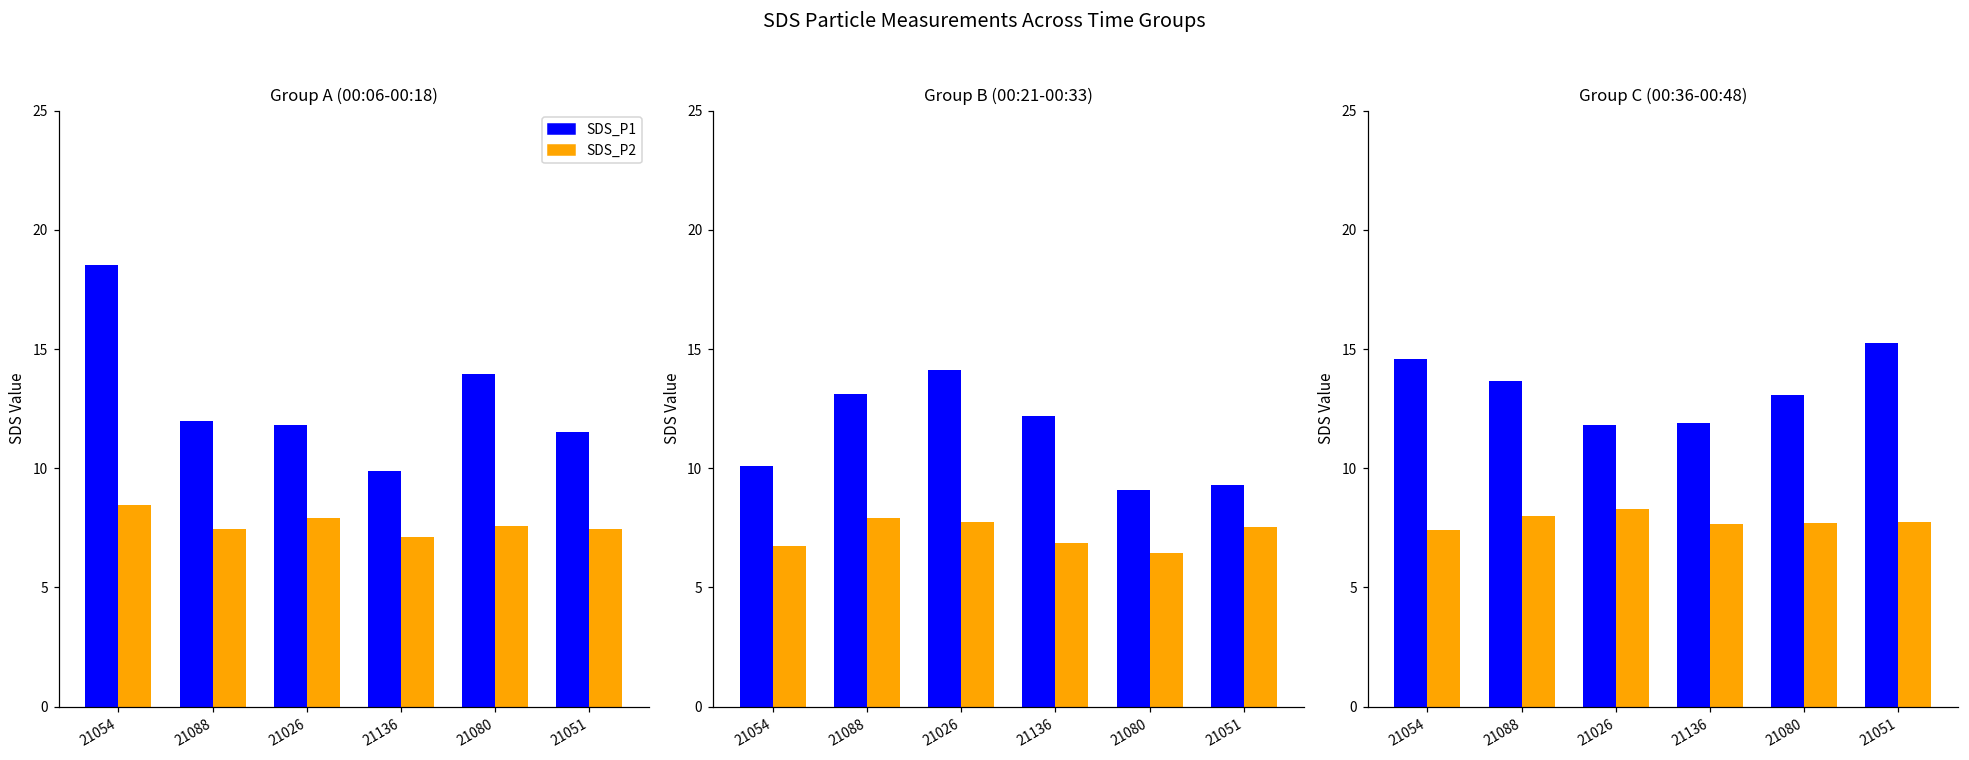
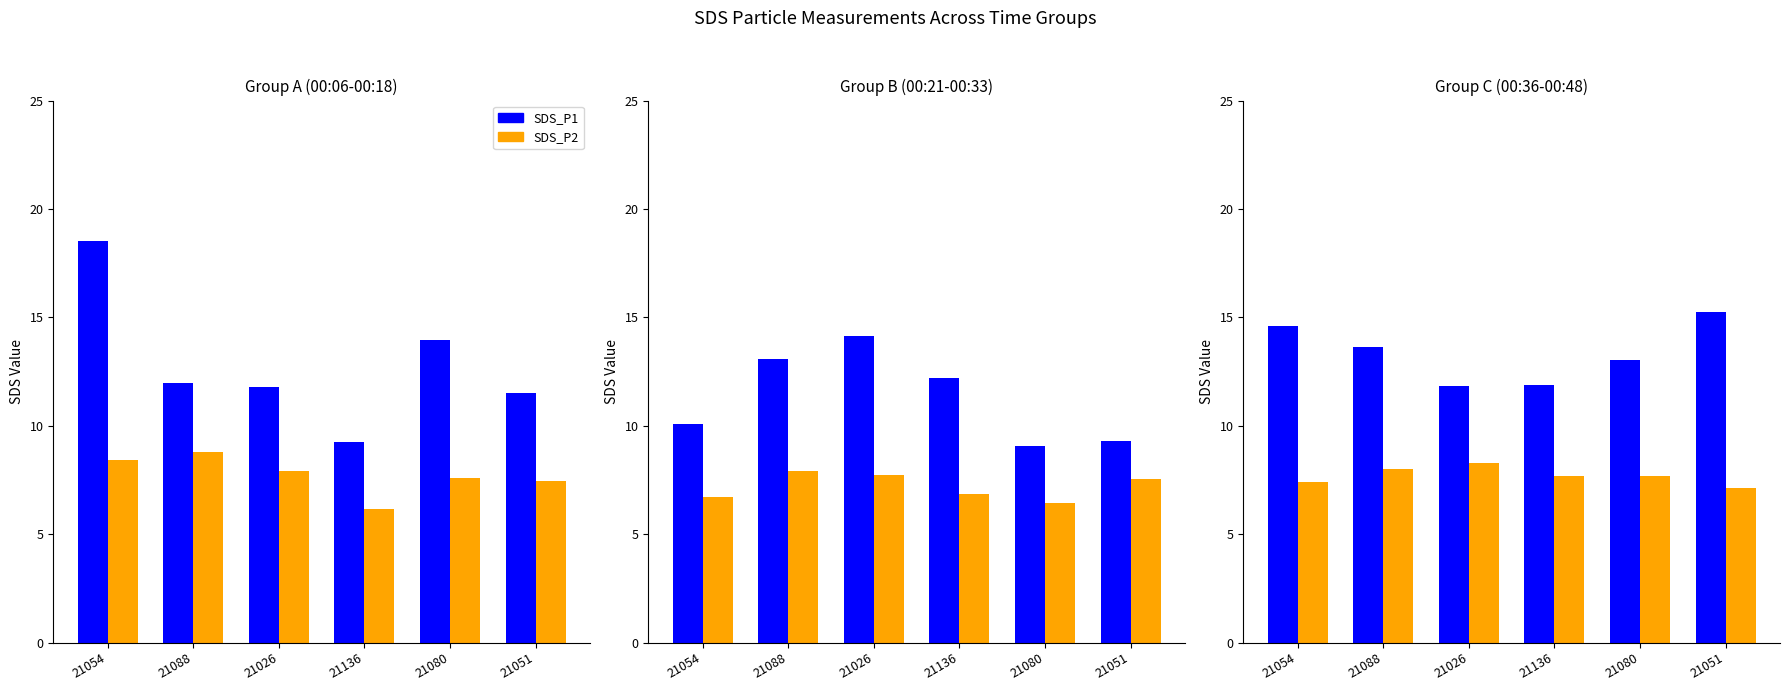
Group A (00:06-00:18), SDS_P2, 21088: 7.5 -> 8.8
Group A (00:06-00:18), SDS_P1, 21136: 9.9 -> 9.3
Group A (00:06-00:18), SDS_P2, 21136: 7.1 -> 6.2
Group C (00:36-00:48), SDS_P2, 21051: 7.8 -> 7.1
